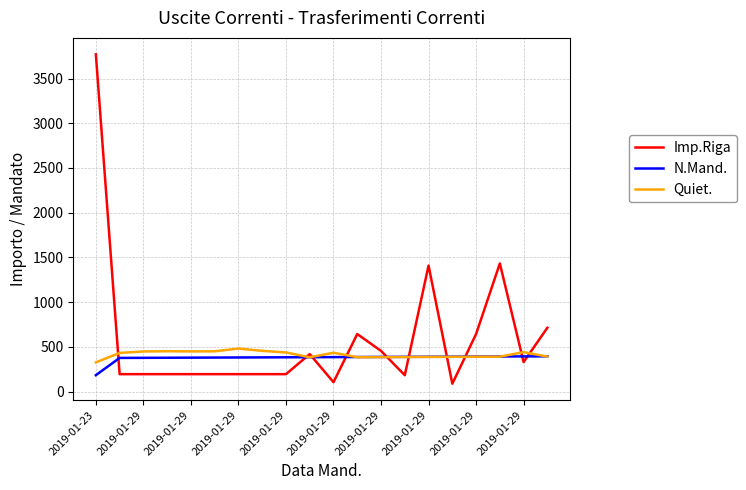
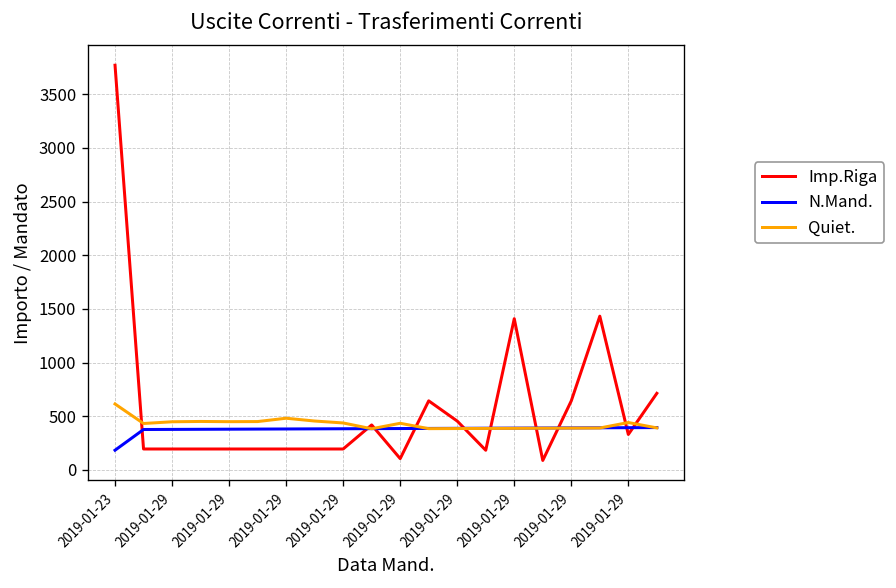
Quiet., 2019-01-23: 300 -> 600
